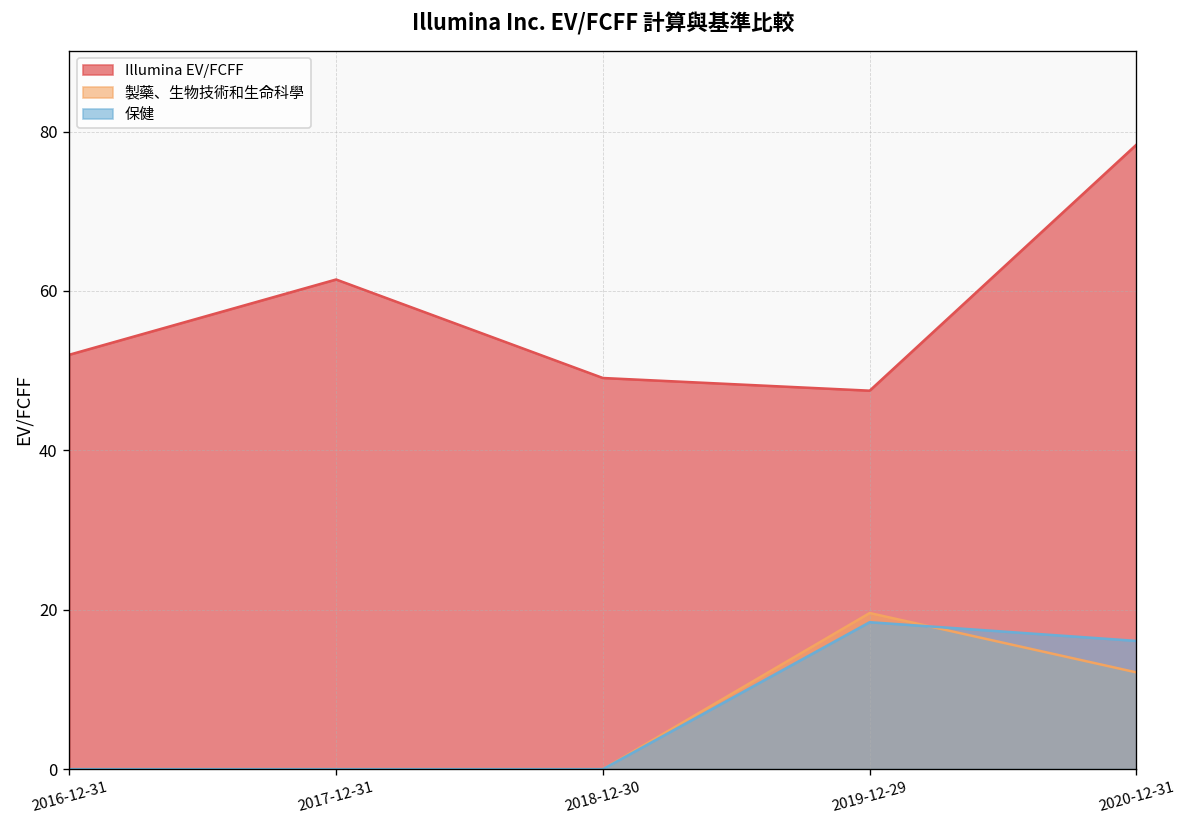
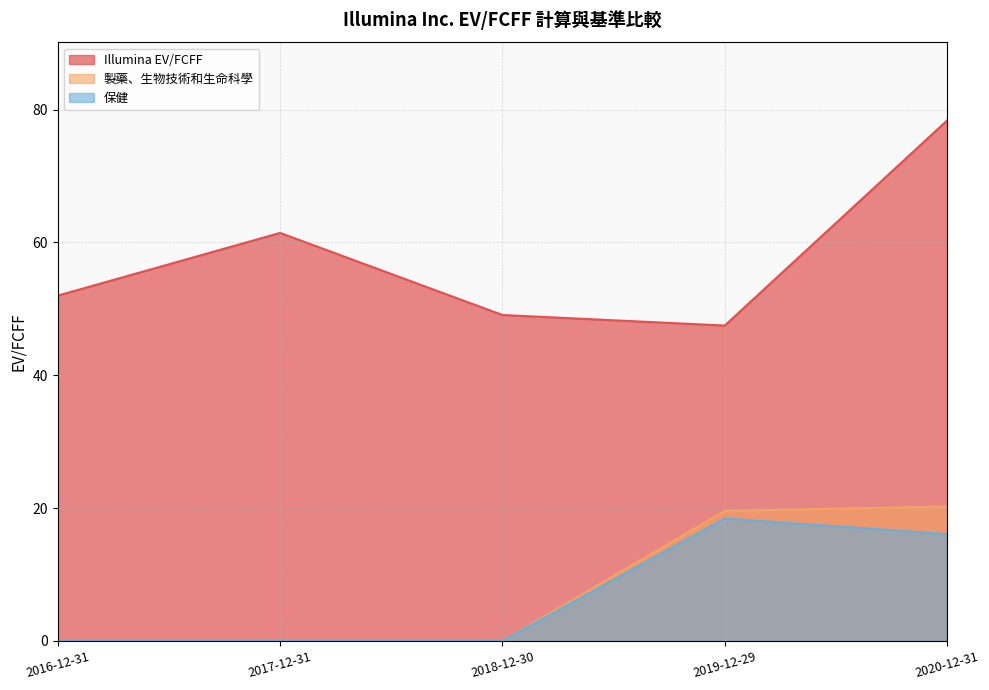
製藥、生物技術和生命科學, 2020-12-31: 12 -> 20
